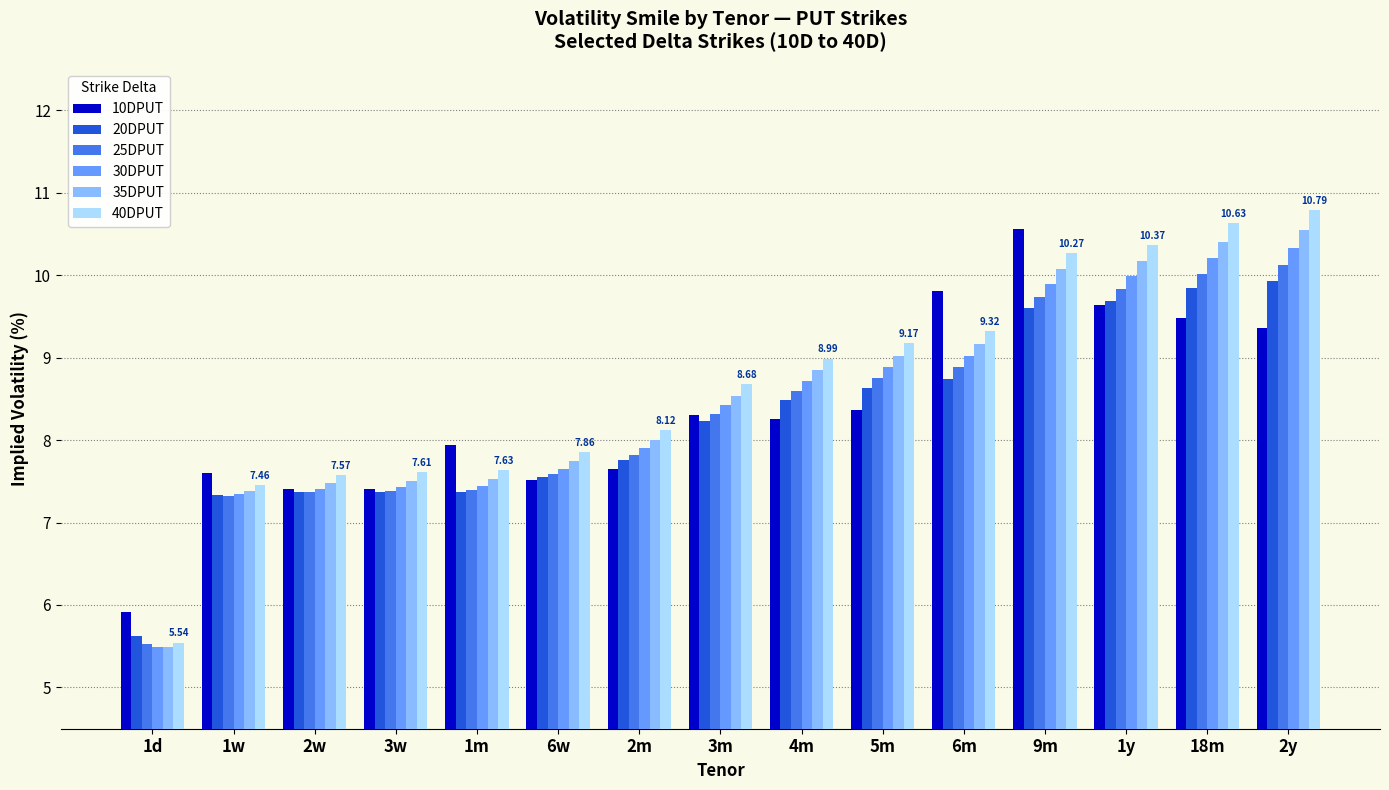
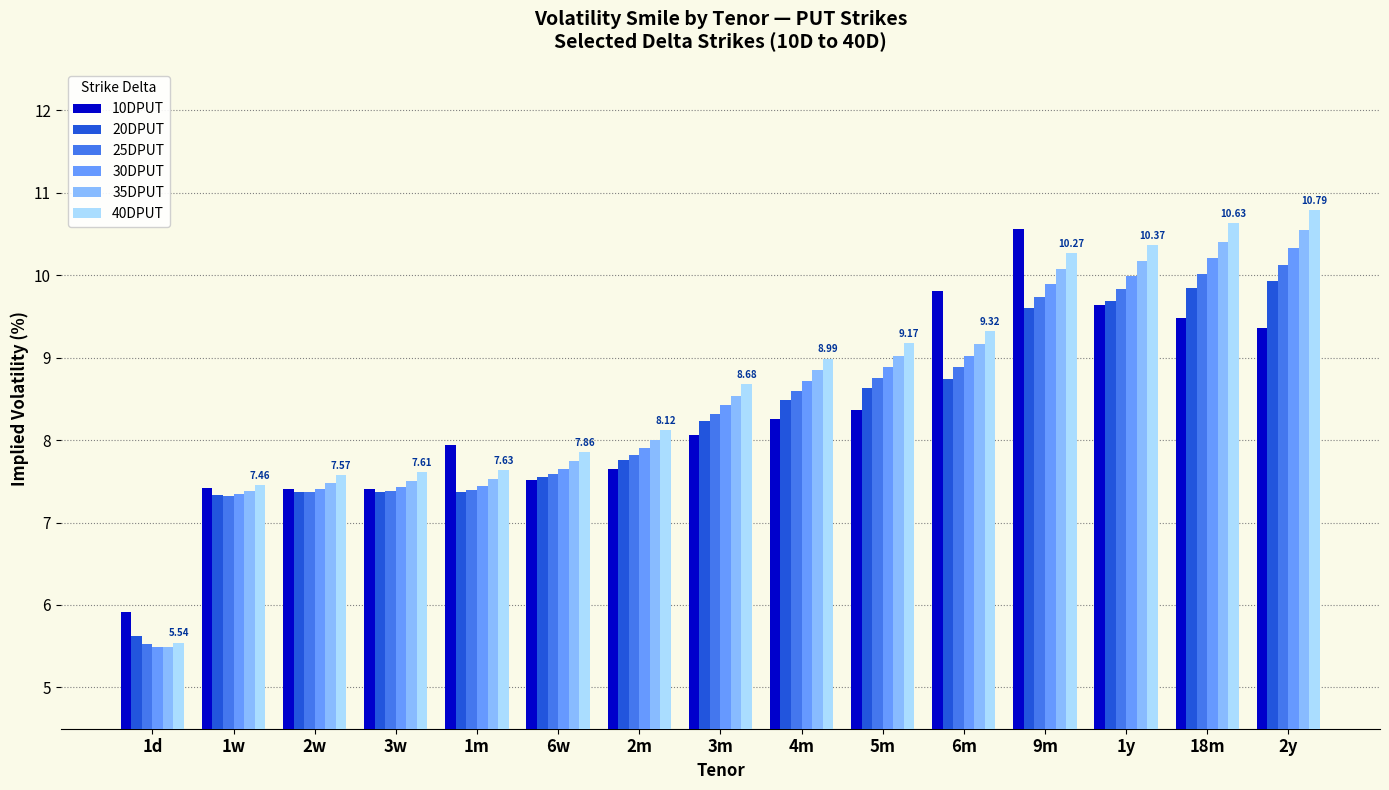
10DPUT, 1w: 7.6 -> 7.4
10DPUT, 3m: 8.3 -> 8.1
